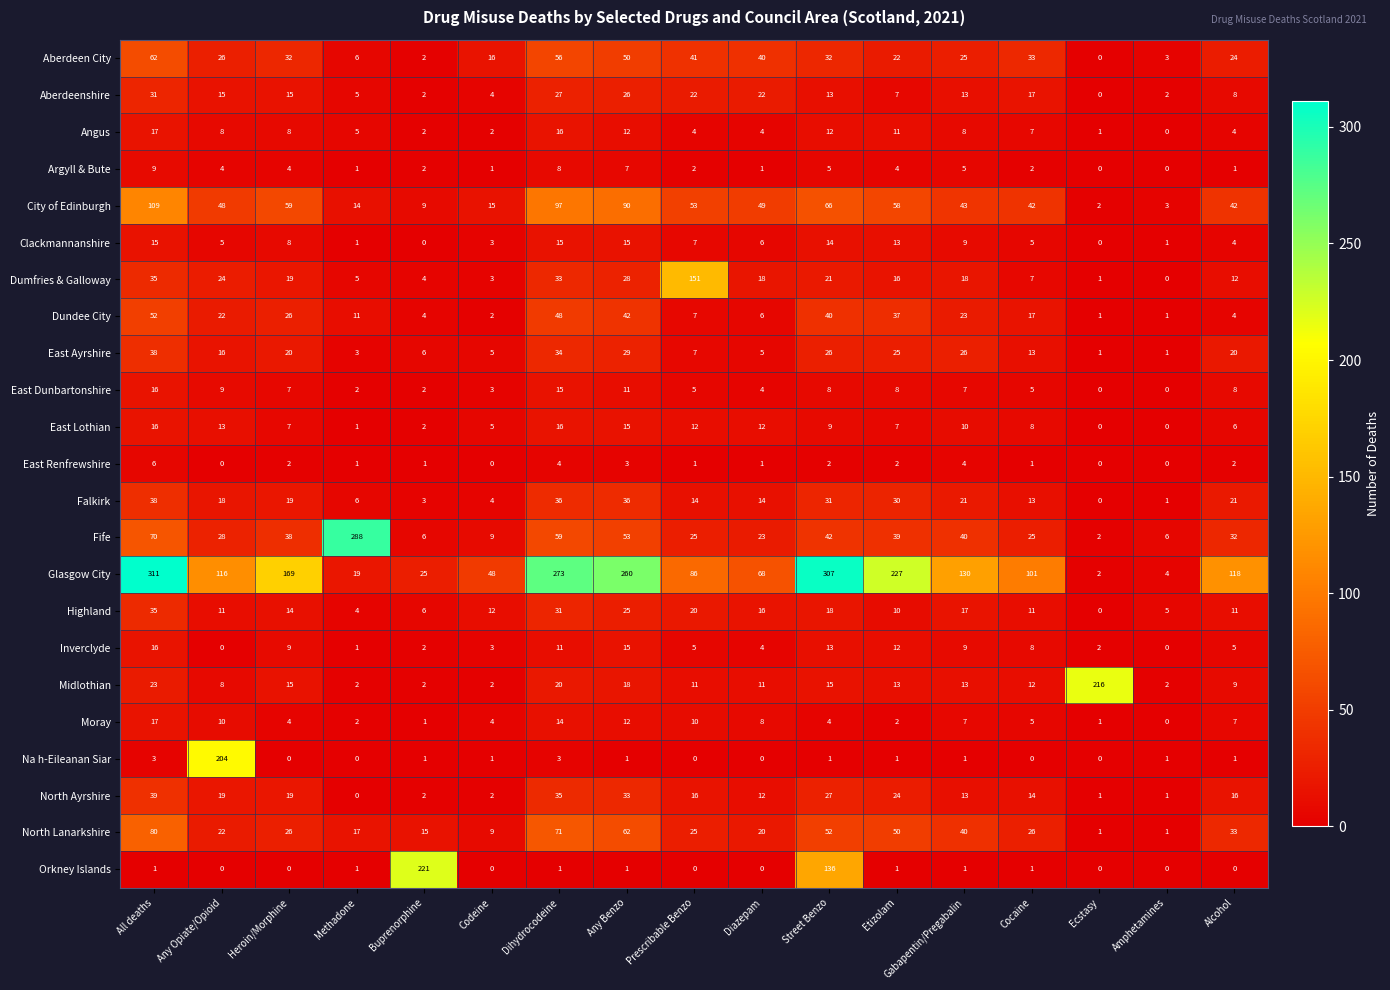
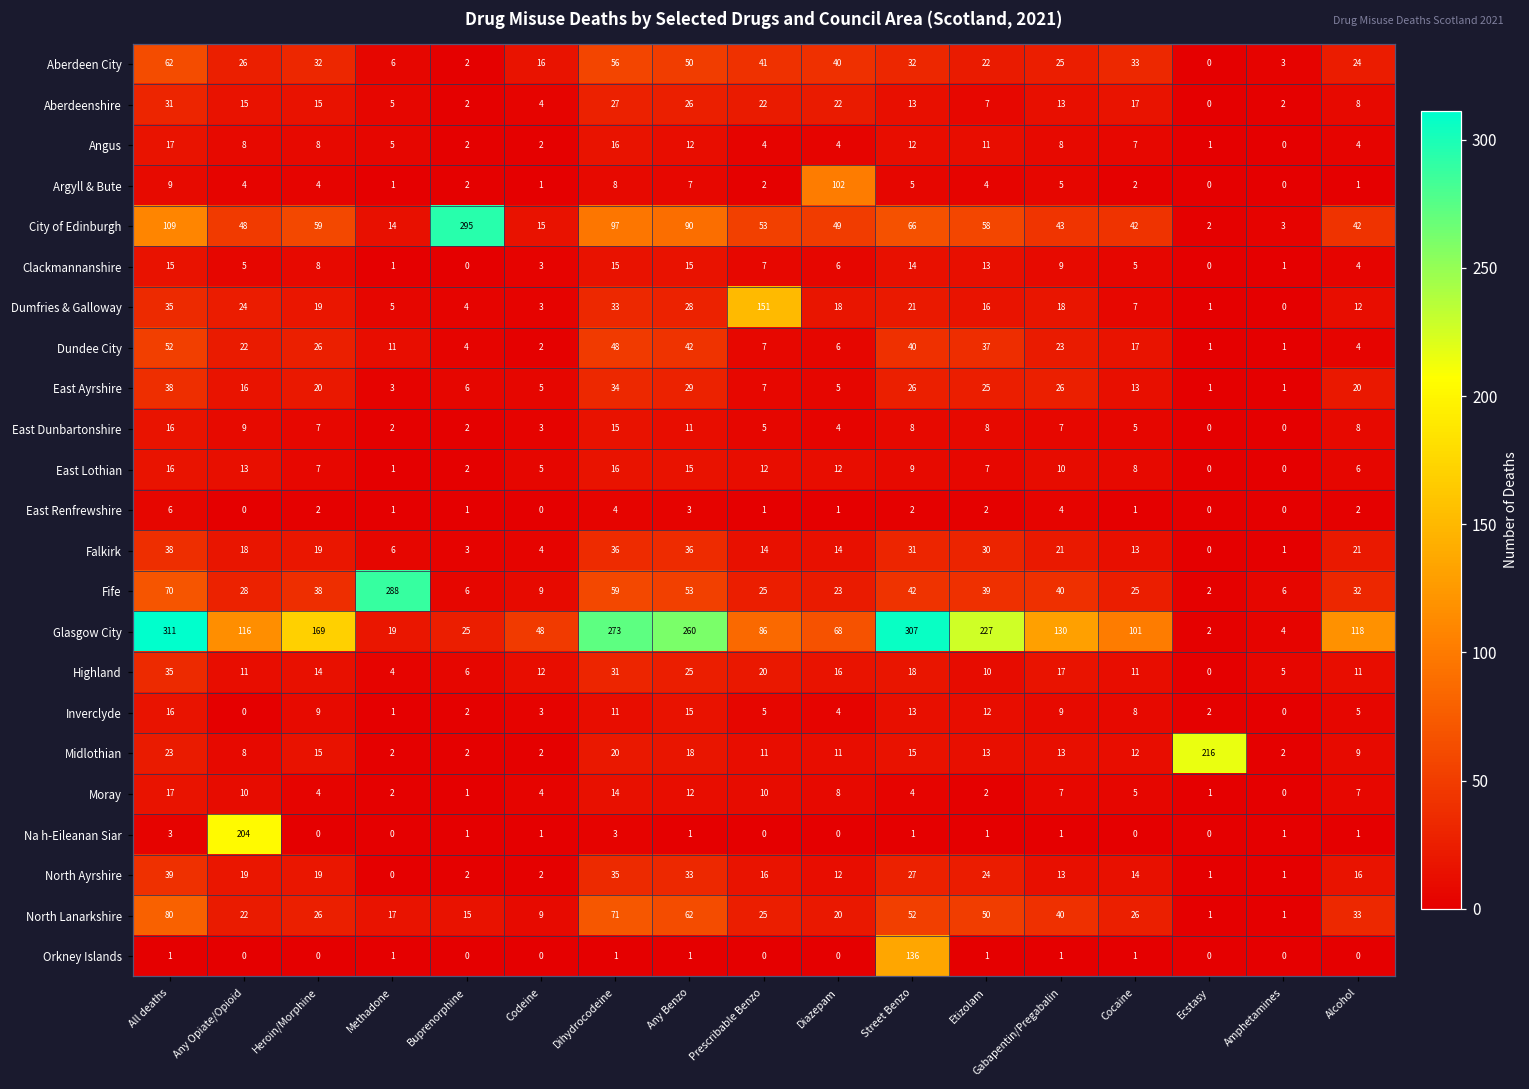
Argyll & Bute, Diazepam: 1 -> 102
City of Edinburgh, Buprenorphine: 9 -> 295
Orkney Islands, Buprenorphine: 221 -> 0
